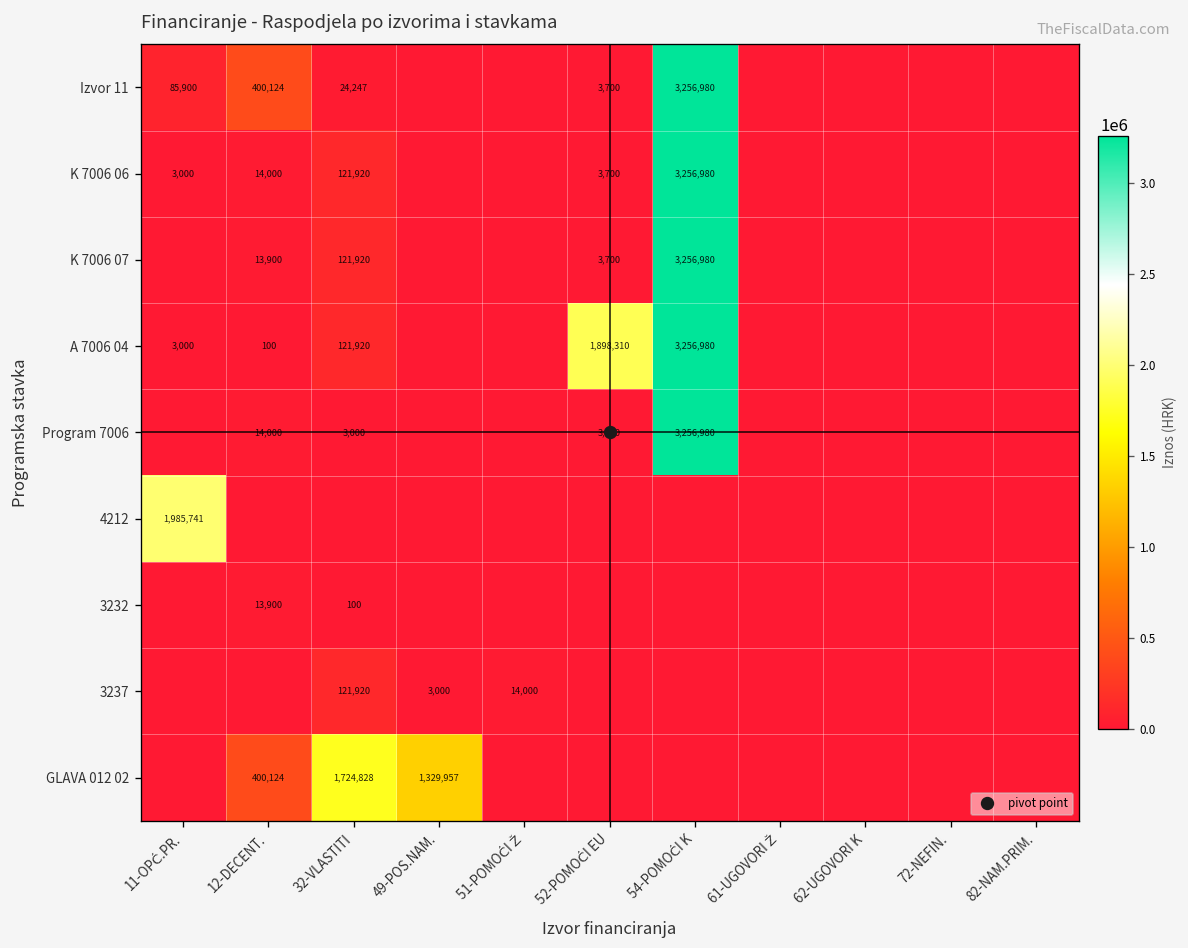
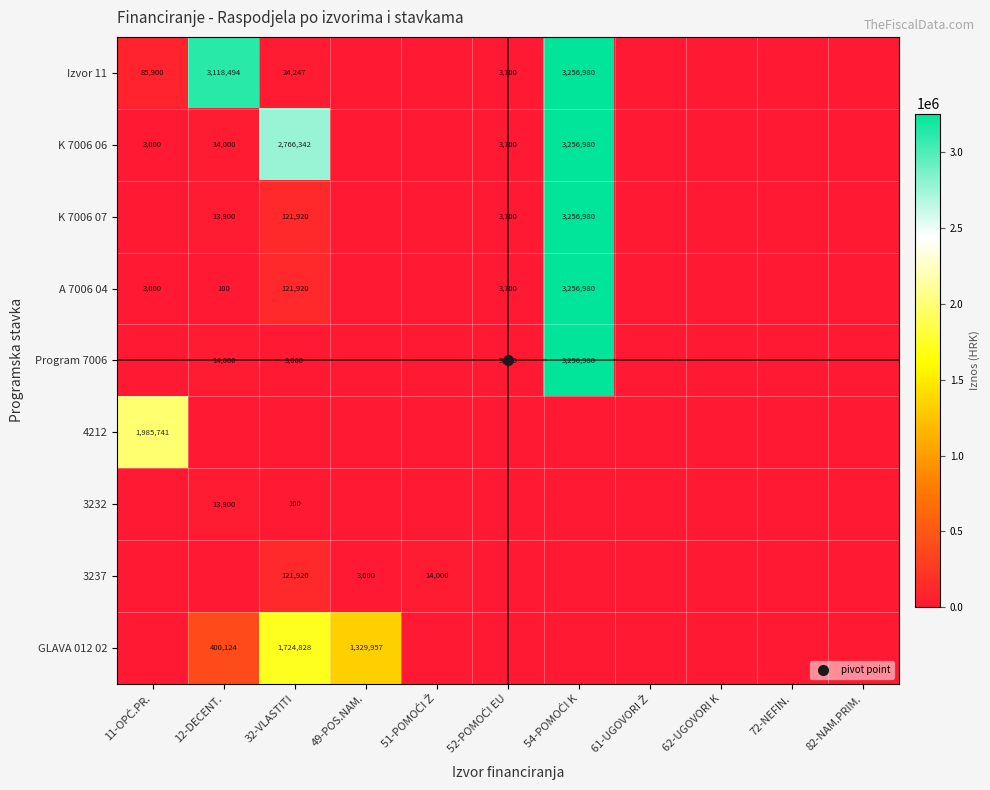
Izvor 11, 12-DECENT.: 400,124 -> 3,118,494
K 7006 06, 32-VLASTITI: 121,920 -> 2,766,342
A 7006 04, 52-POMOĆI EU: 1,898,310 -> 3,700
